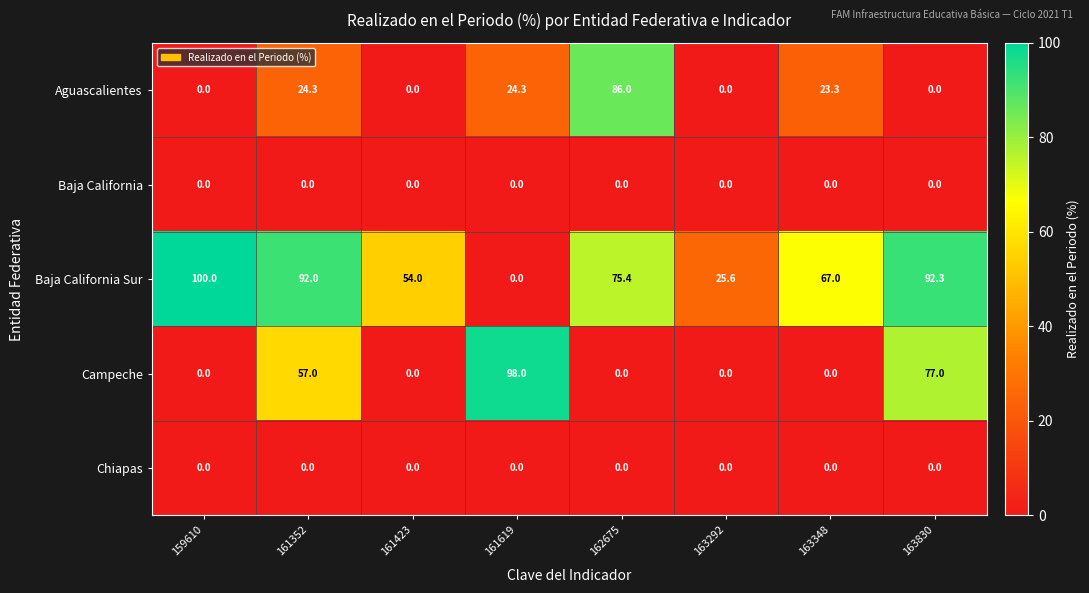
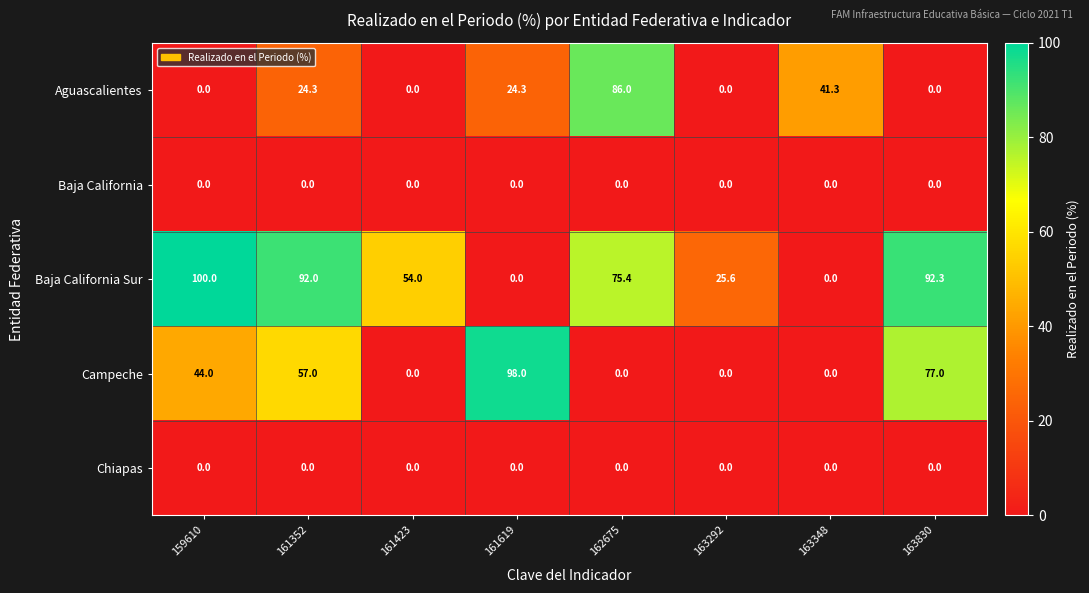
Aguascalientes, 163348: 23.3 -> 41.3
Baja California Sur, 163348: 67.0 -> 0.0
Campeche, 159610: 0.0 -> 44.0
